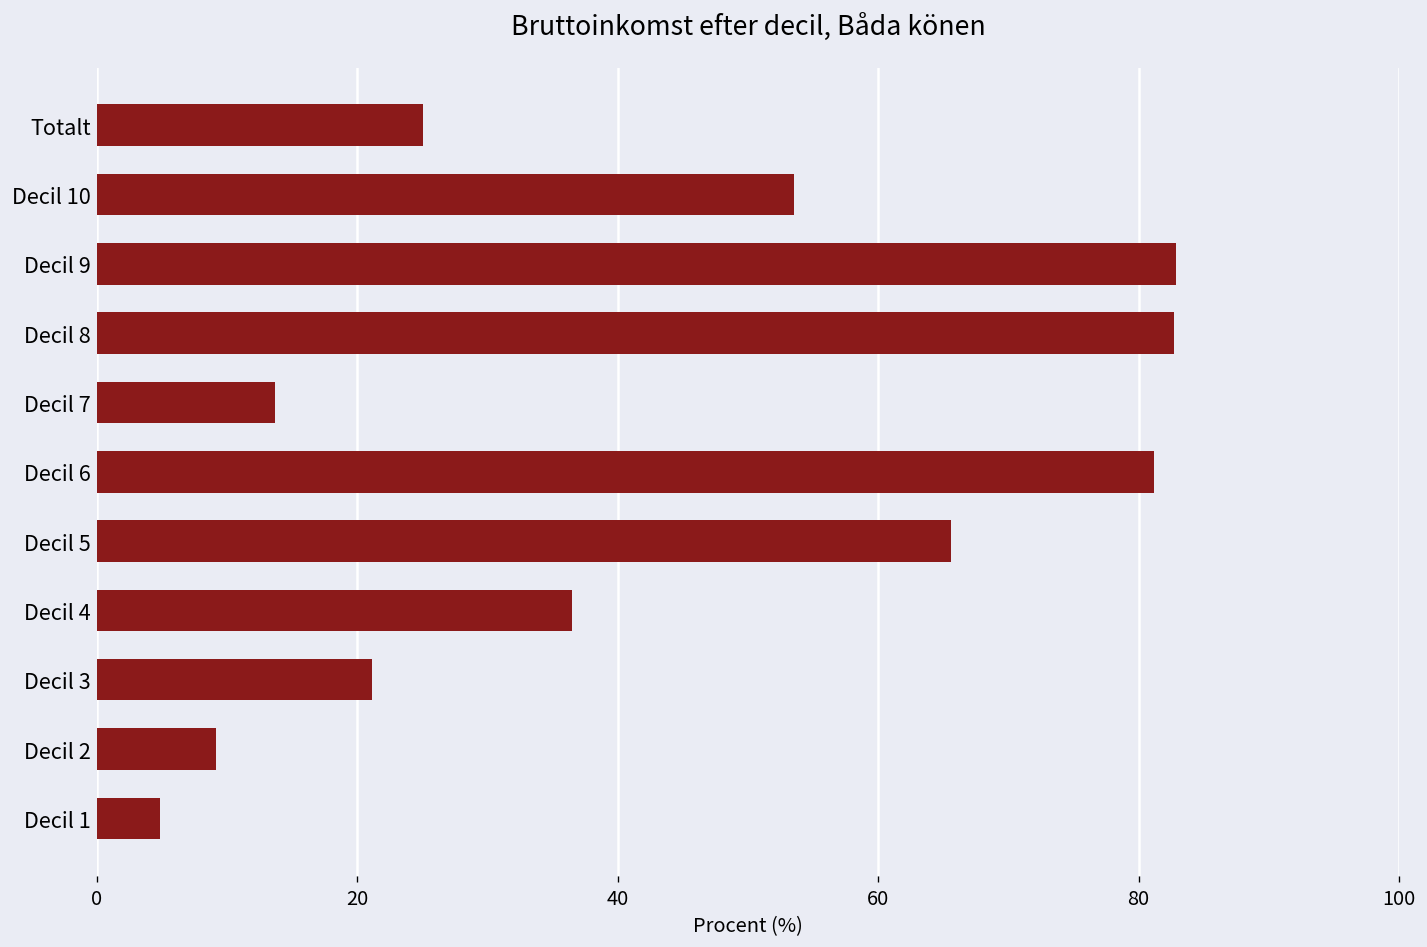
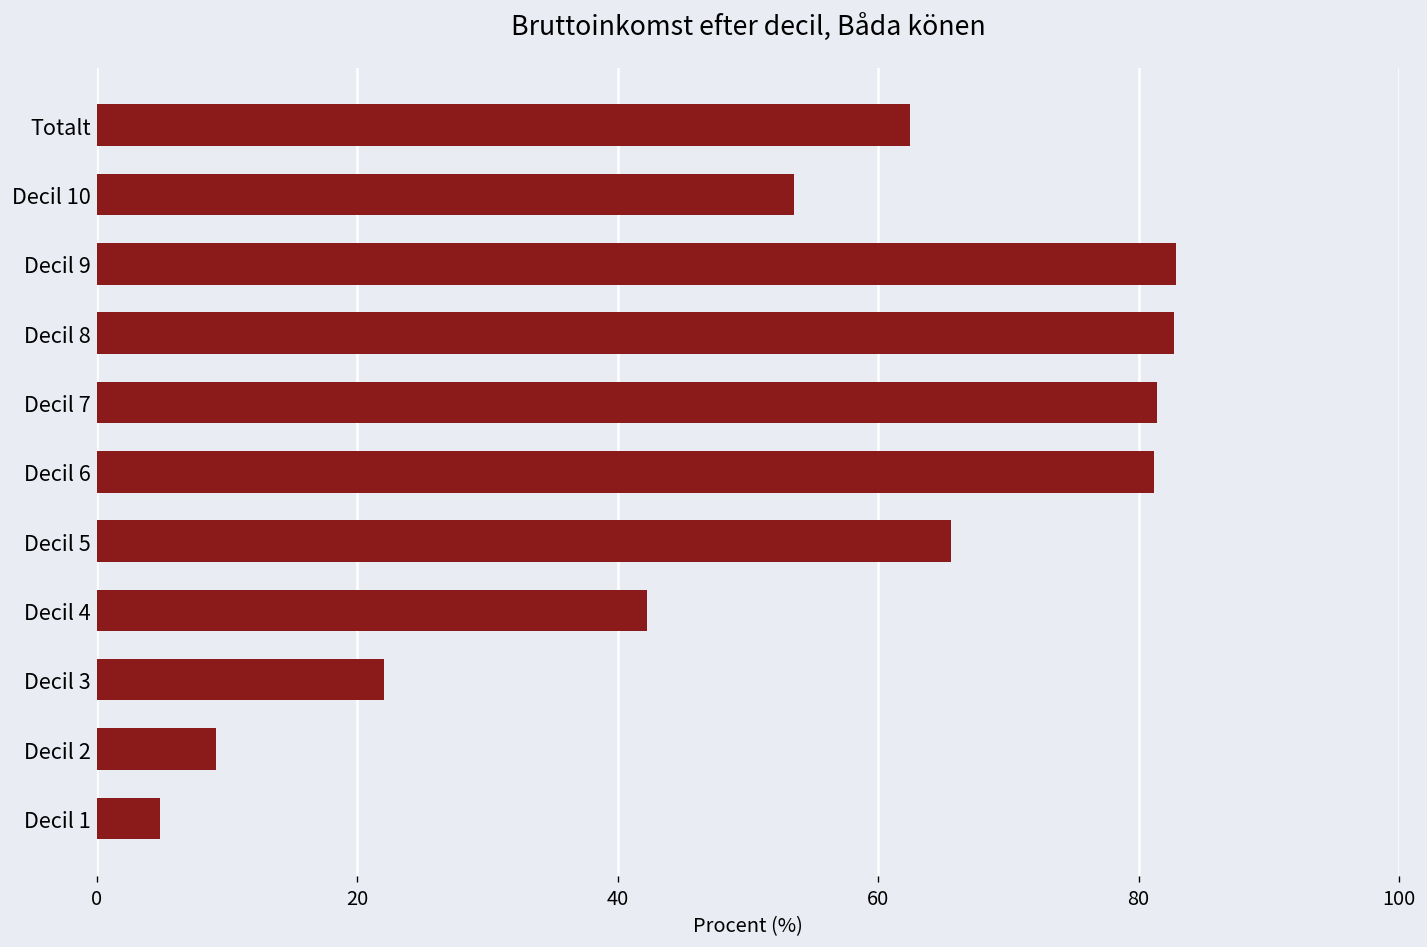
Totalt: 25.0 -> 62.5
Decil 7: 13.7 -> 81.4
Decil 4: 36.5 -> 42.3
Decil 3: 21.1 -> 22.0
